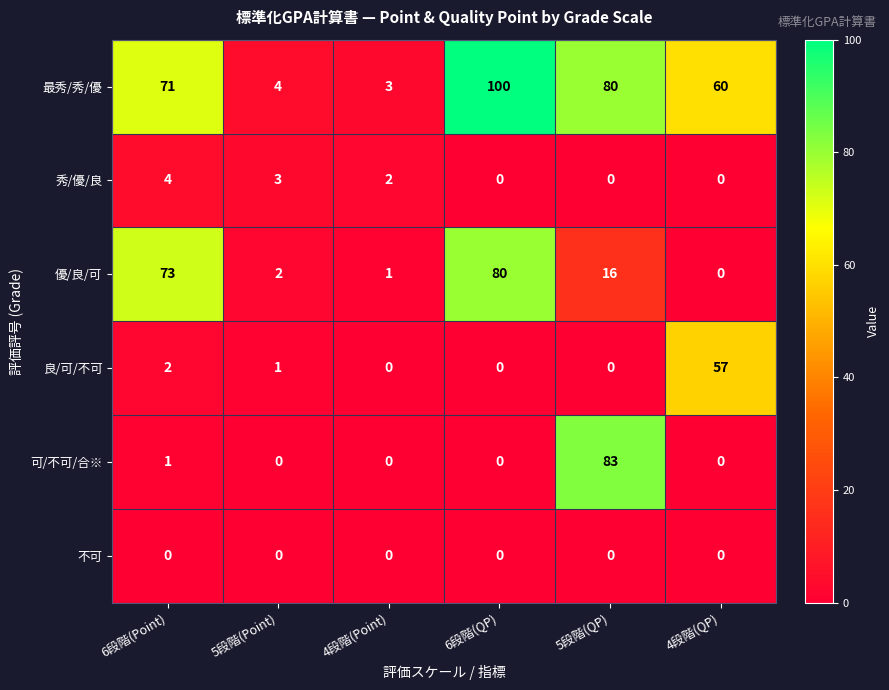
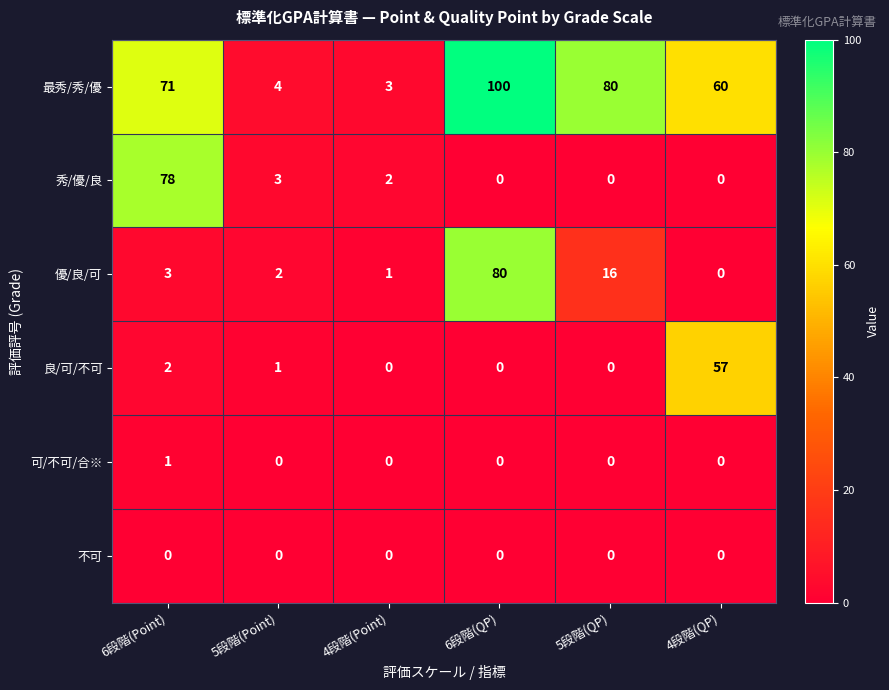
秀/優/良, 6段階(Point): 4 -> 78
優/良/可, 6段階(Point): 73 -> 3
可/不可/合※, 5段階(QP): 83 -> 0
